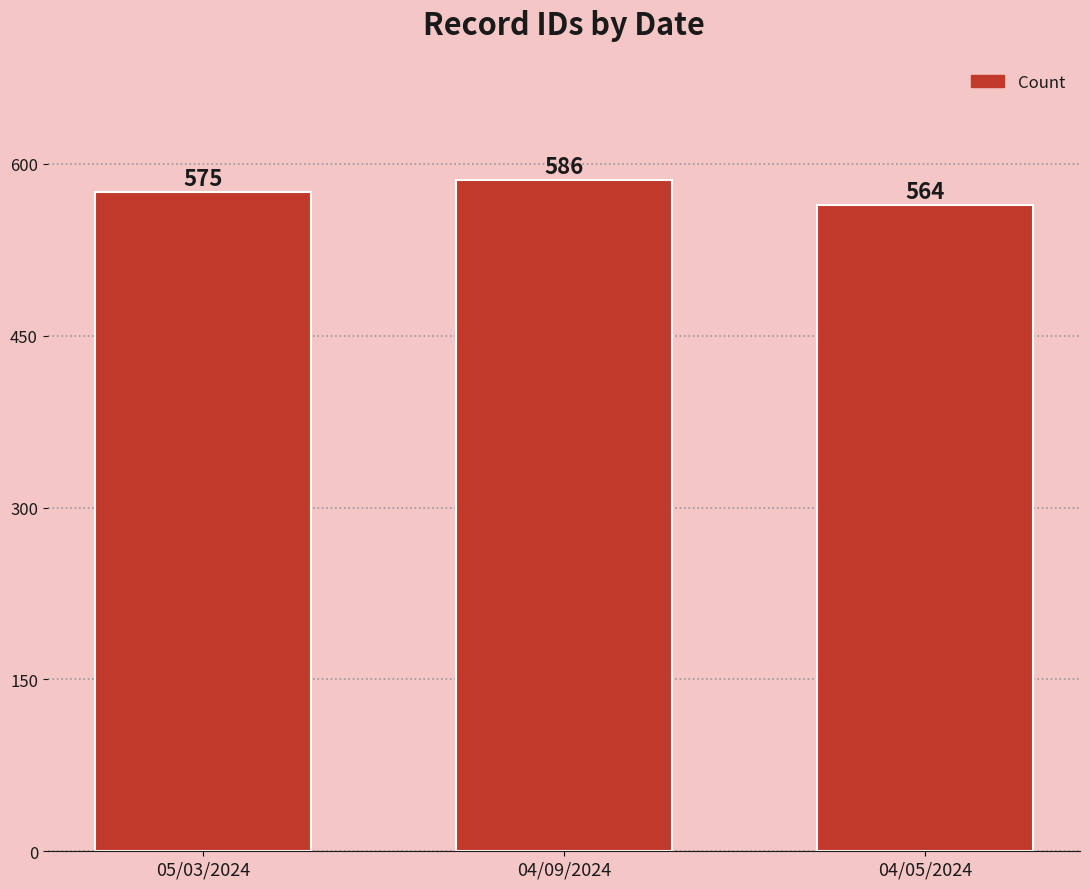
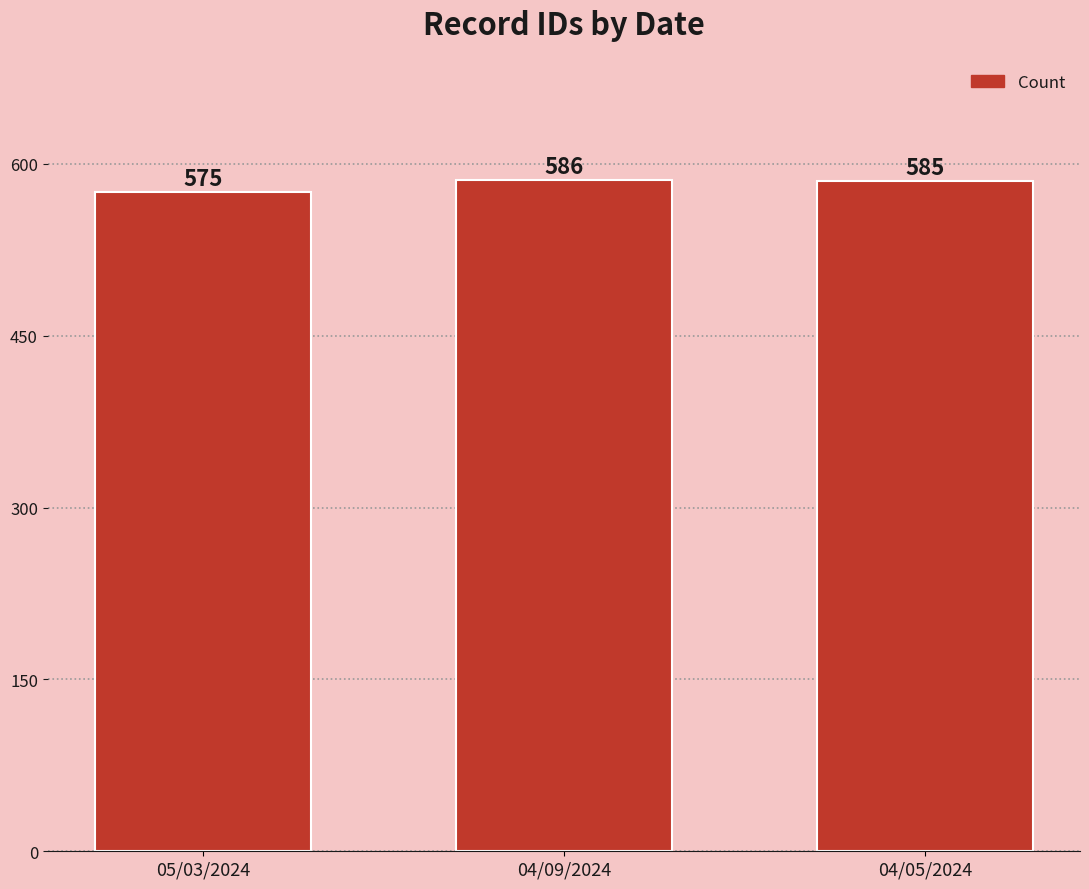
04/05/2024: 564 -> 585
